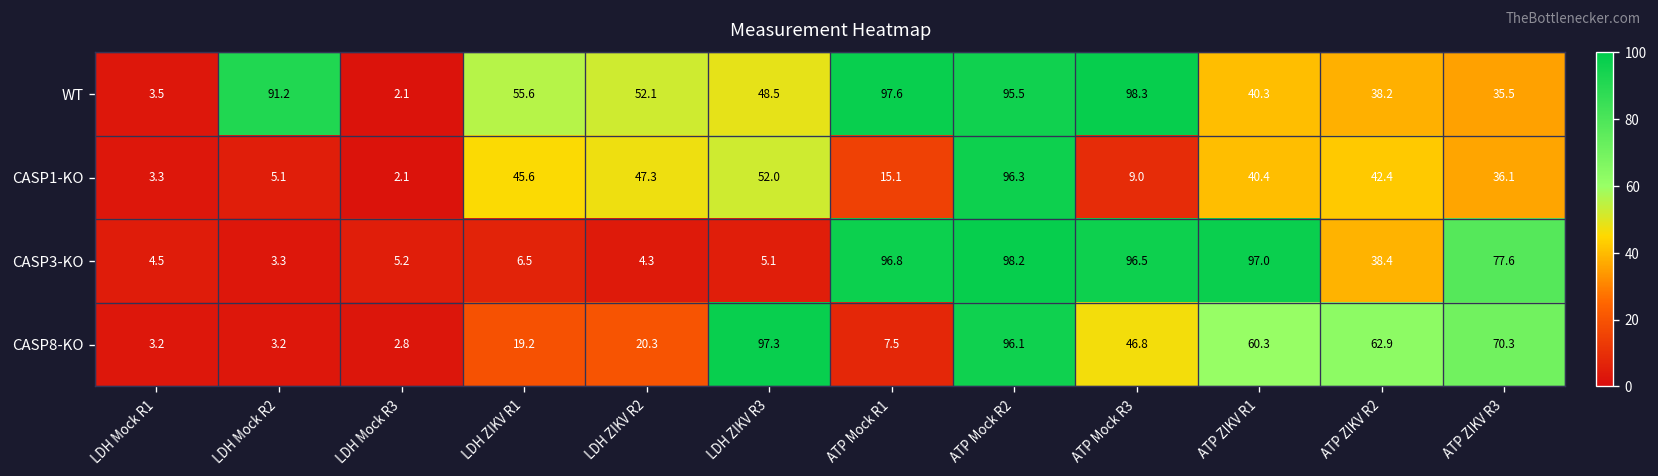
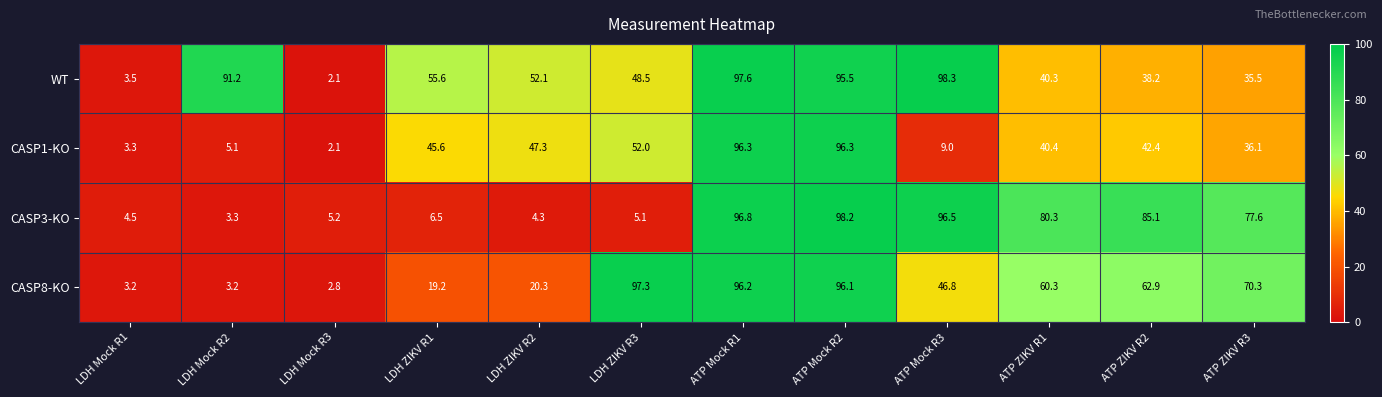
CASP1-KO, ATP Mock R1: 15.1 -> 96.3
CASP3-KO, ATP ZIKV R1: 97.0 -> 80.3
CASP3-KO, ATP ZIKV R2: 38.4 -> 85.1
CASP8-KO, ATP Mock R1: 7.5 -> 96.2
